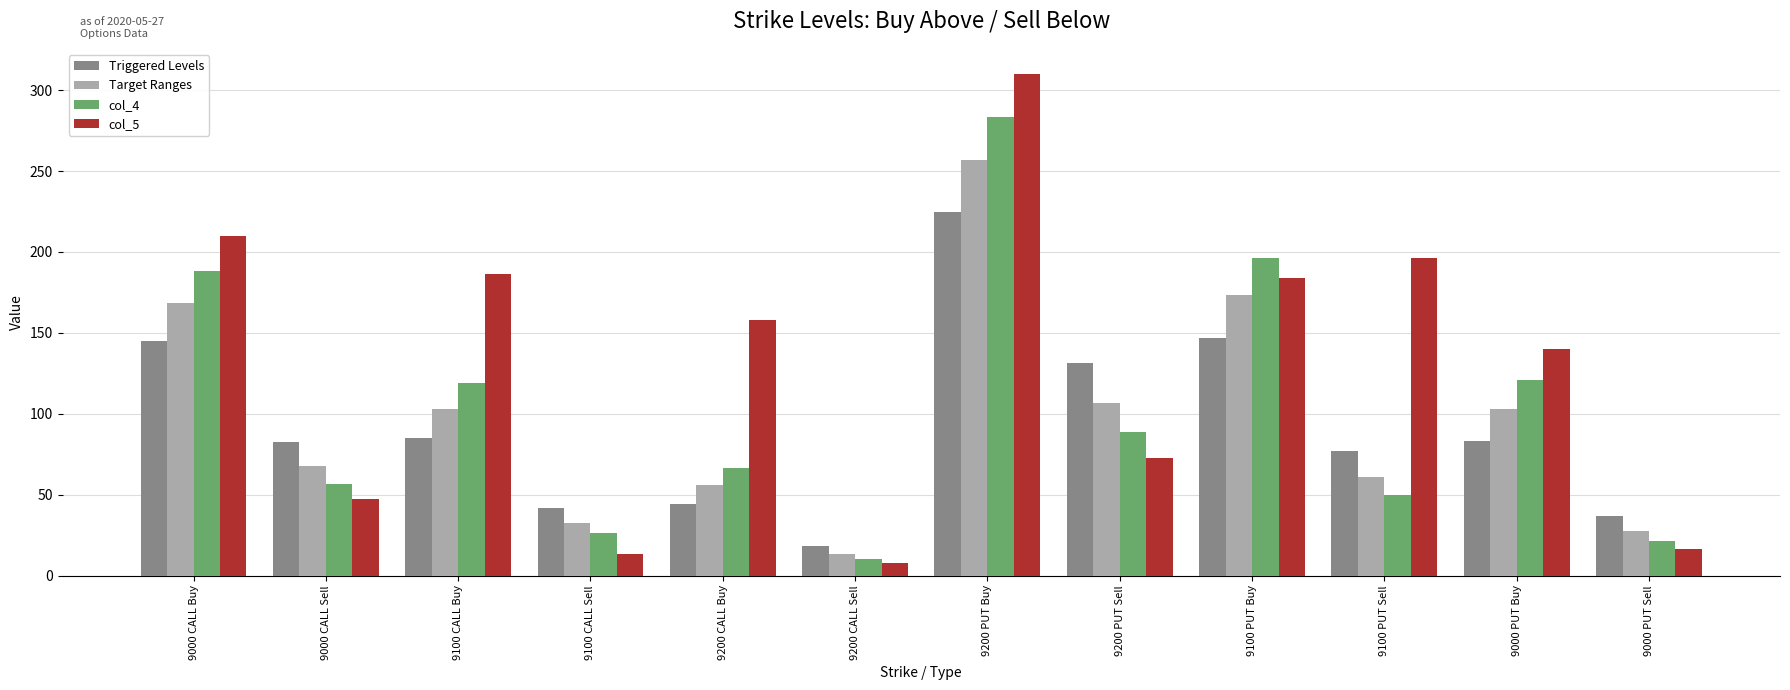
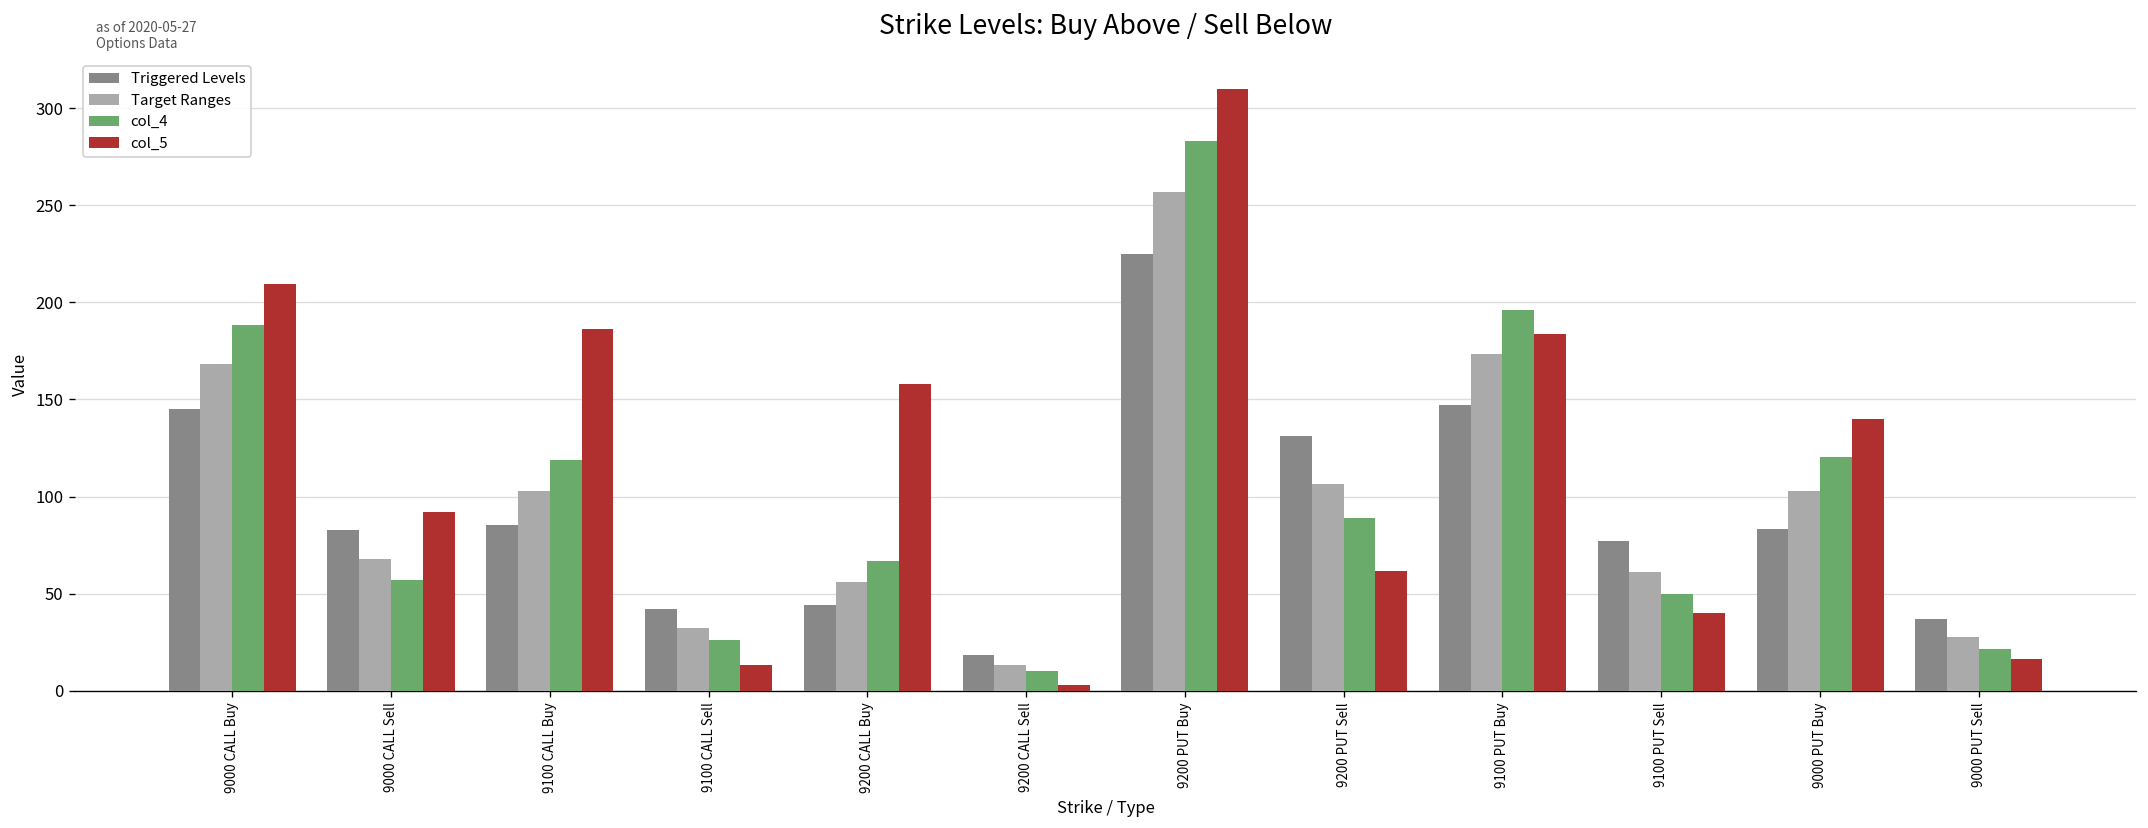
col_5, 9000 CALL Sell: 47 -> 92
col_5, 9200 CALL Sell: 8 -> 3
col_5, 9200 PUT Sell: 73 -> 62
col_5, 9100 PUT Sell: 196 -> 40
